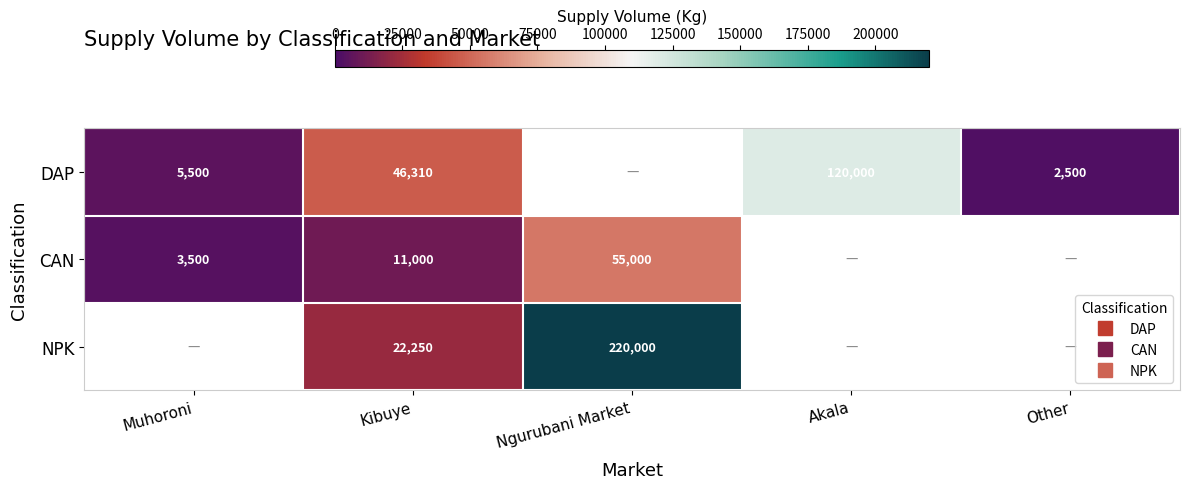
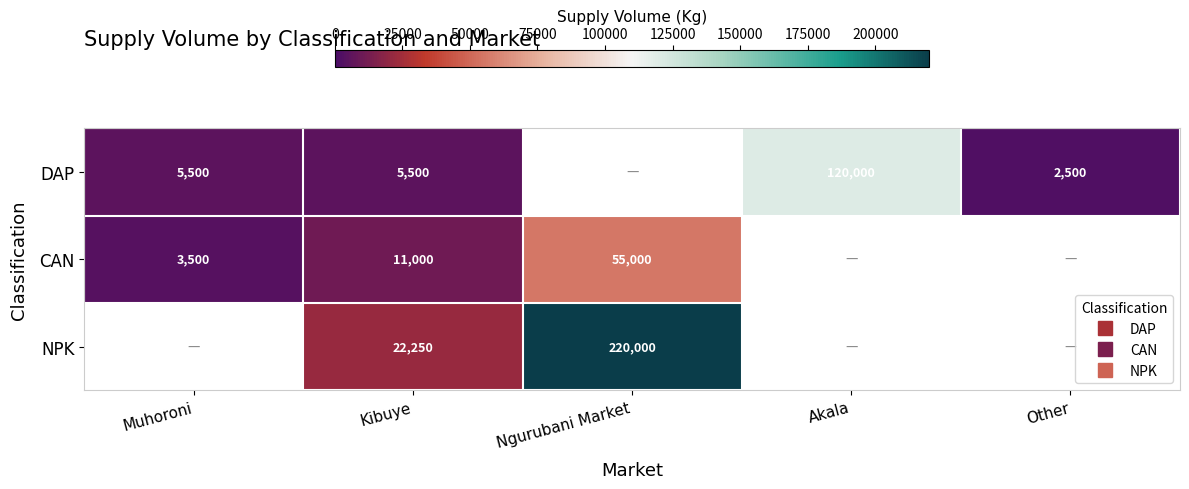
DAP, Kibuye: 46,310 -> 5,500
